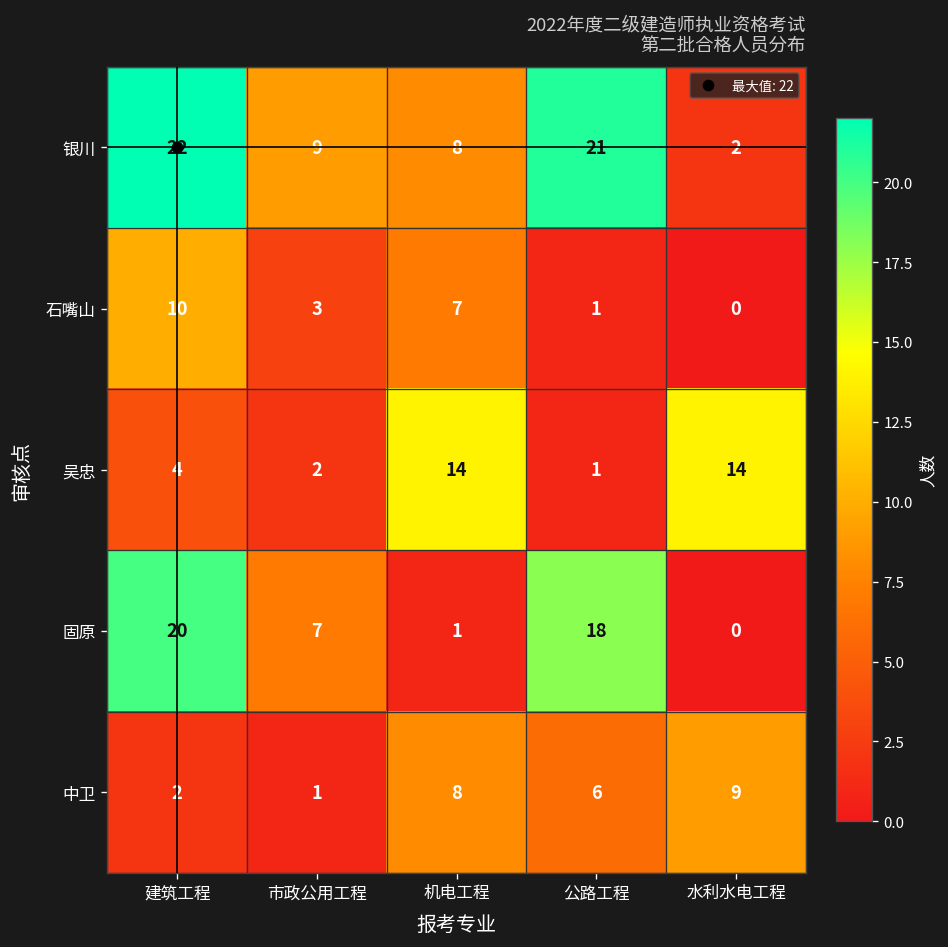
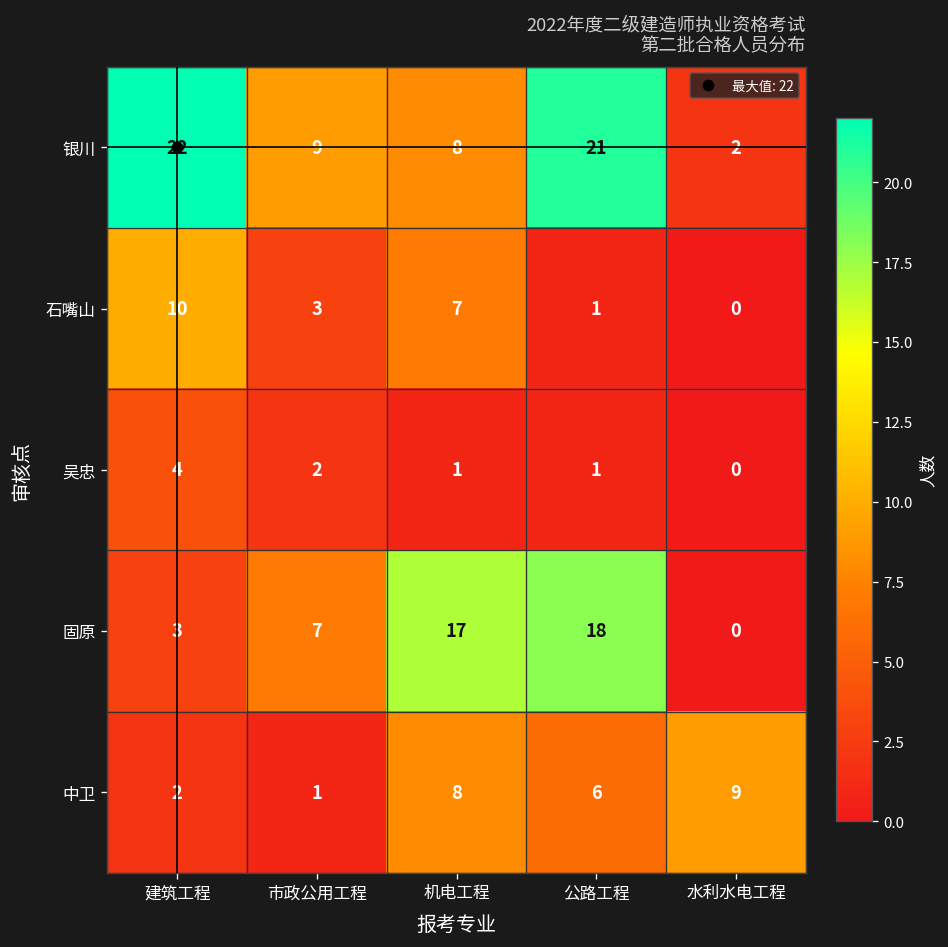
吴忠, 机电工程: 14 -> 1
吴忠, 水利水电工程: 14 -> 0
固原, 建筑工程: 20 -> 3
固原, 机电工程: 1 -> 17
